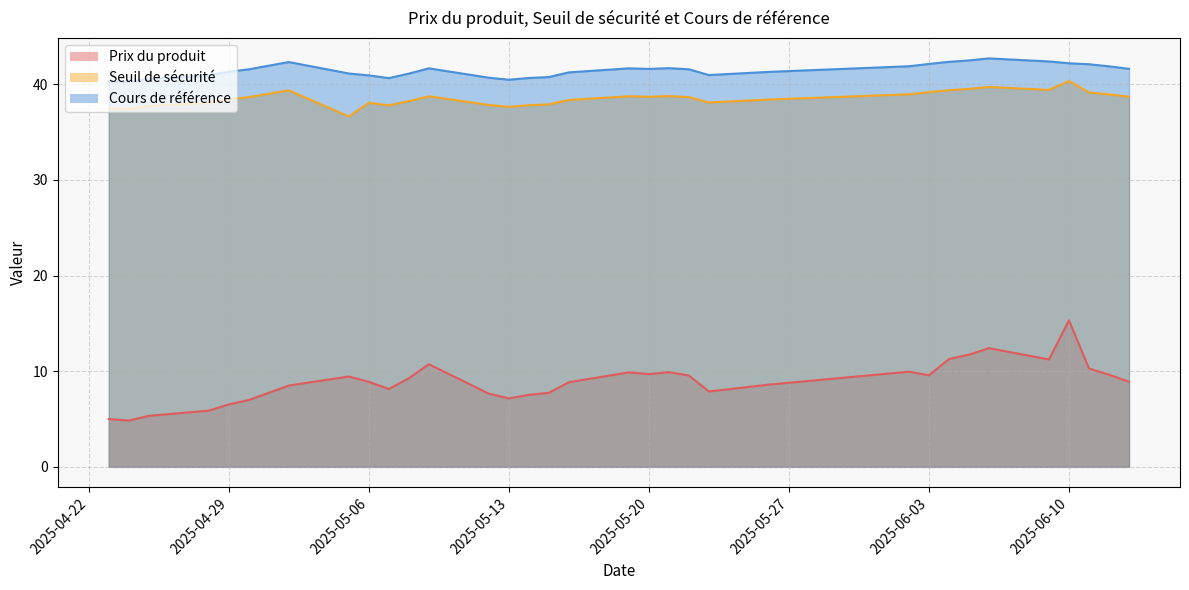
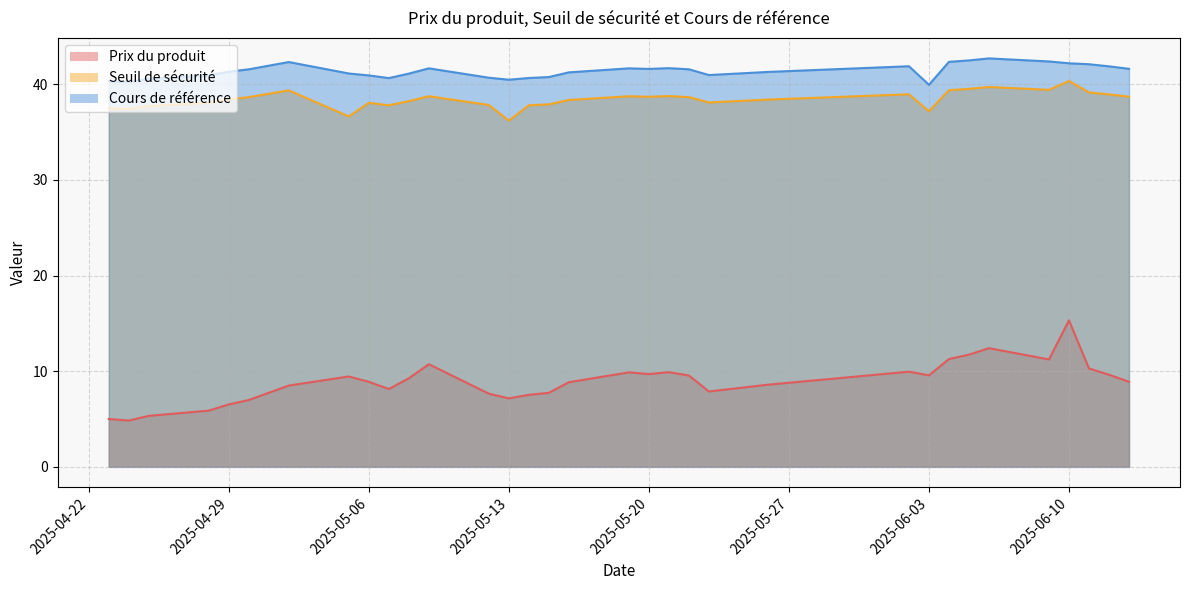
Seuil de sécurité, 2025-05-13: 38 -> 36
Seuil de sécurité, 2025-06-03: 39 -> 37
Cours de référence, 2025-06-03: 42 -> 40
